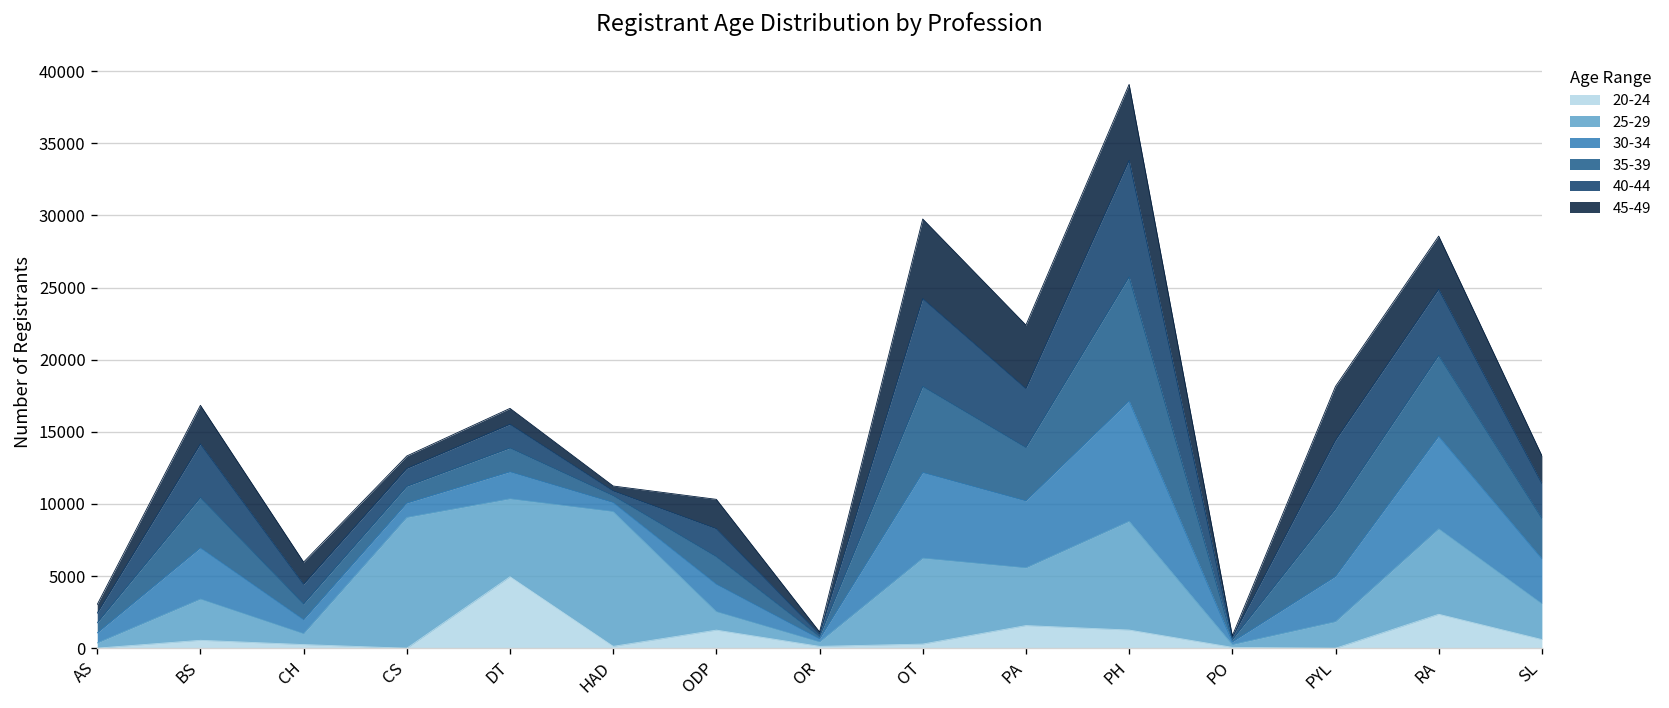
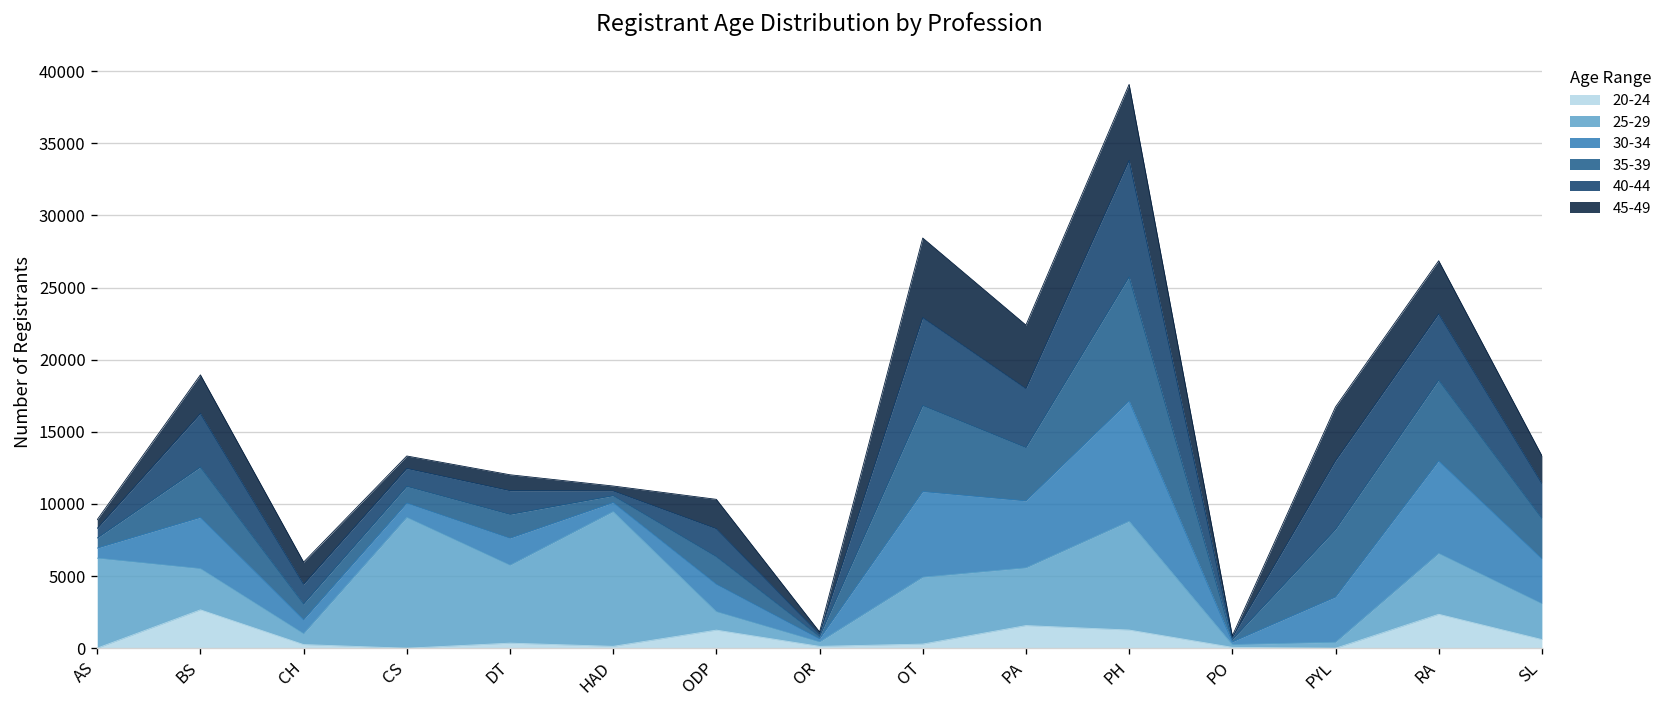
25-29, AS: 400 -> 6200
20-24, BS: 600 -> 2700
20-24, DT: 5000 -> 400
25-29, OT: 6000 -> 4600
25-29, PYL: 1800 -> 400
25-29, RA: 5900 -> 4200
